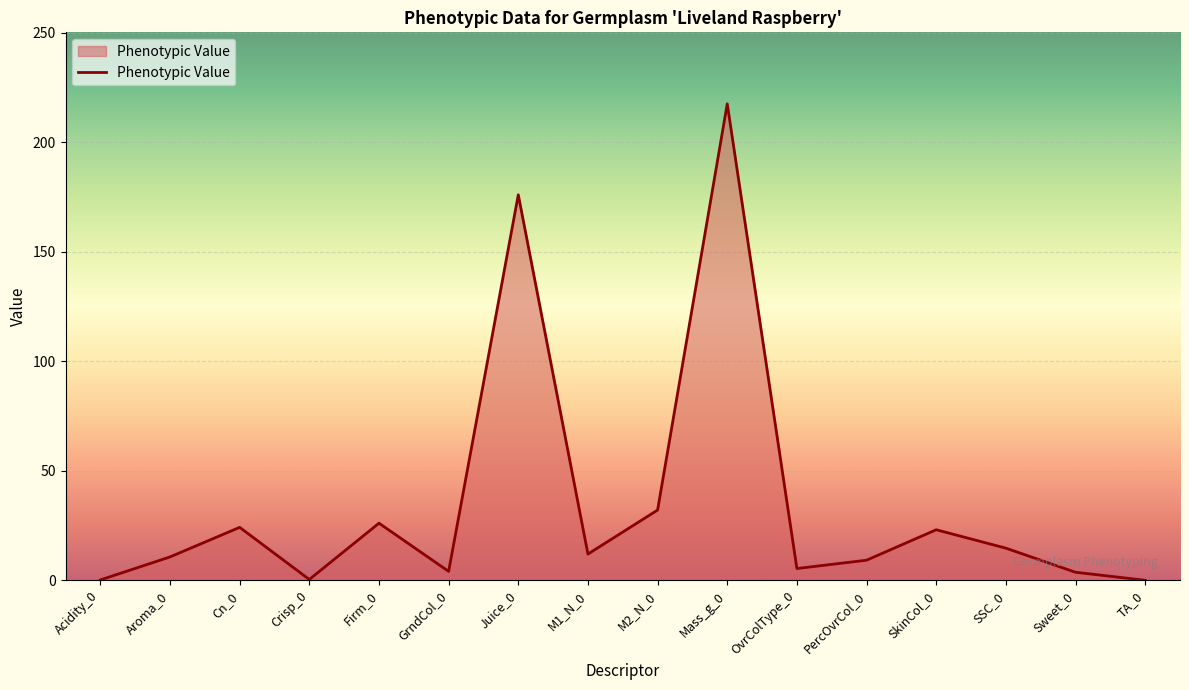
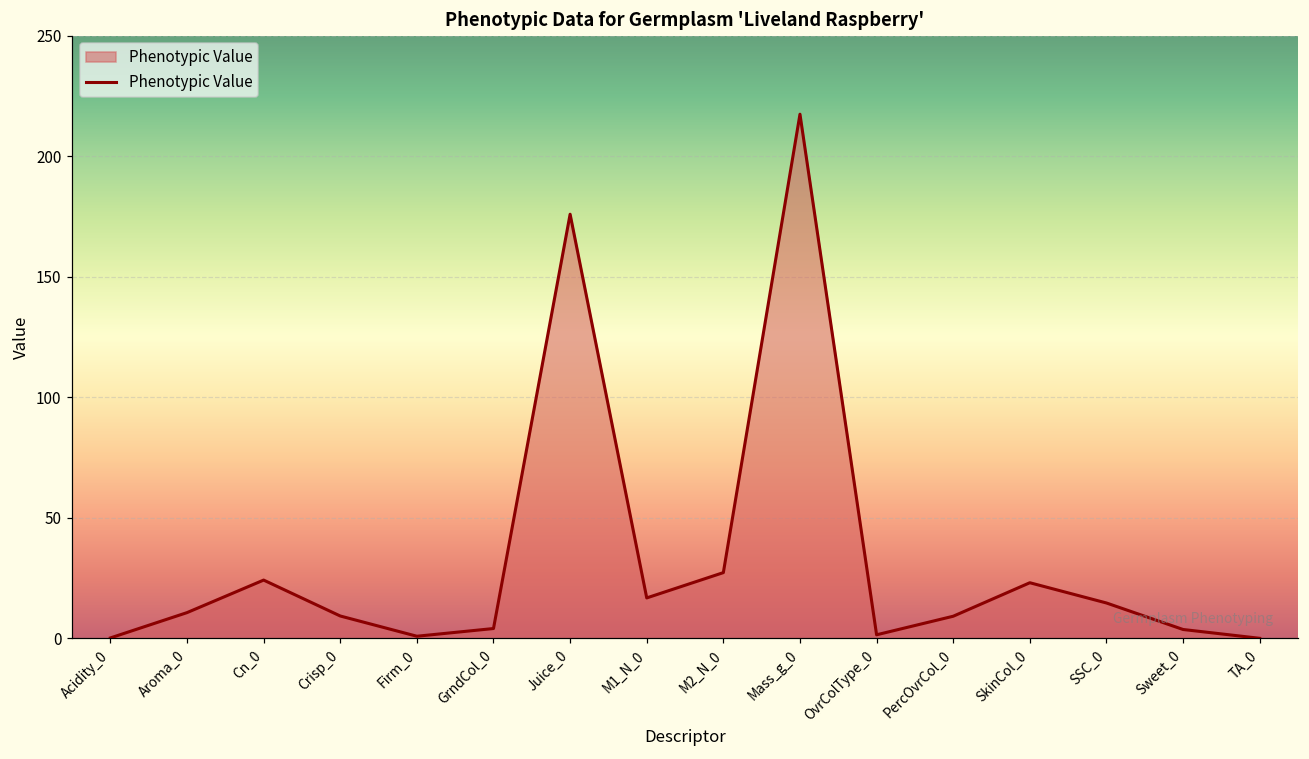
Crisp_0: 0 -> 9
Firm_0: 26 -> 1
M1_N_0: 12 -> 17
M2_N_0: 32 -> 27
OvrColType_0: 5 -> 2
